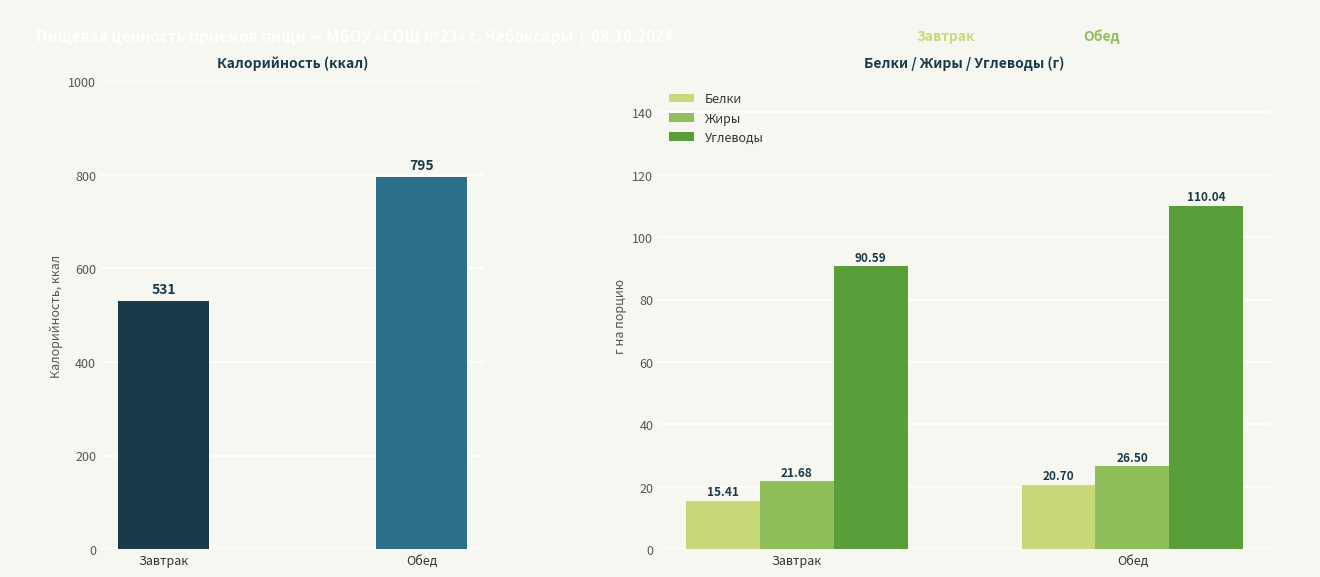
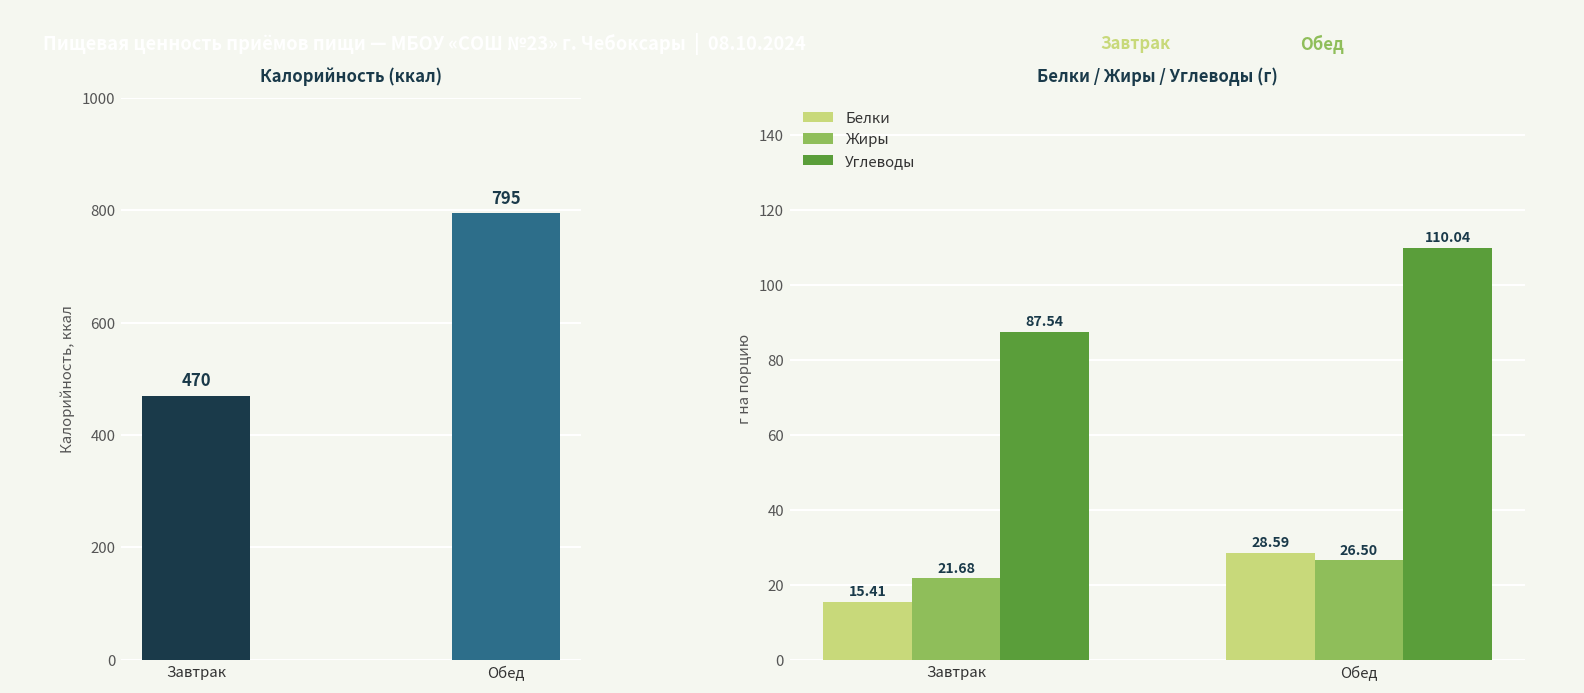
Калорийность (ккал), Завтрак: 531 -> 470
Белки / Жиры / Углеводы (г), Углеводы, Завтрак: 90.59 -> 87.54
Белки / Жиры / Углеводы (г), Белки, Обед: 20.70 -> 28.59
